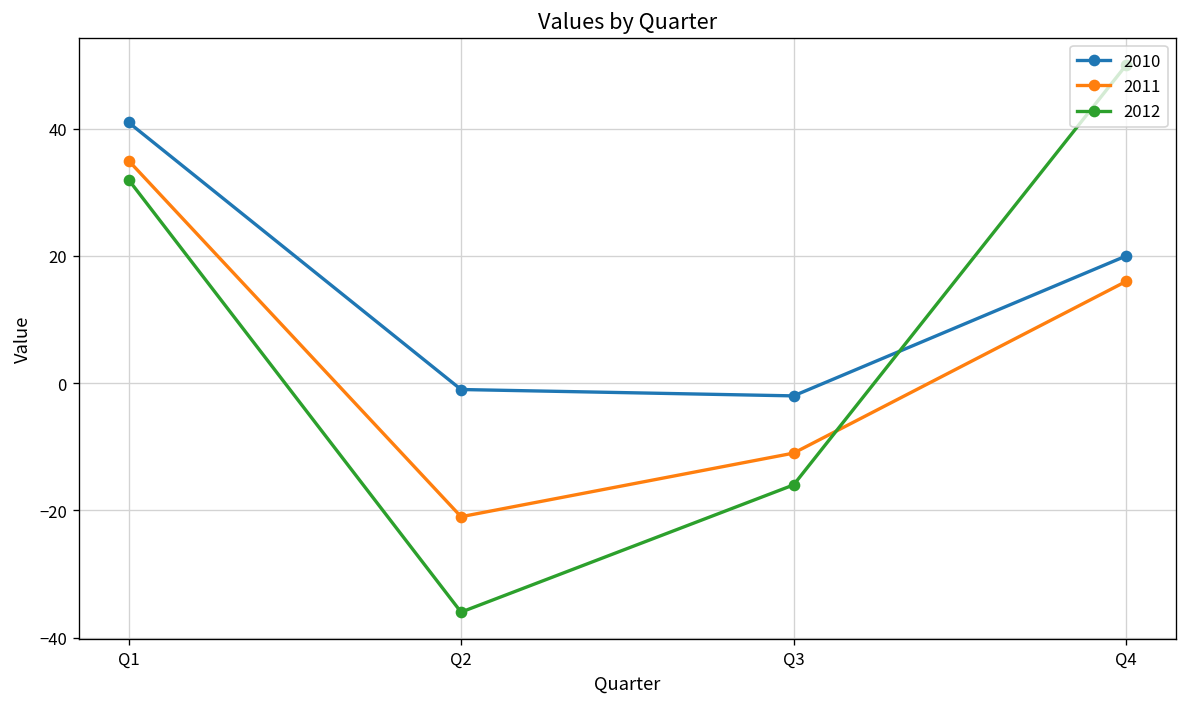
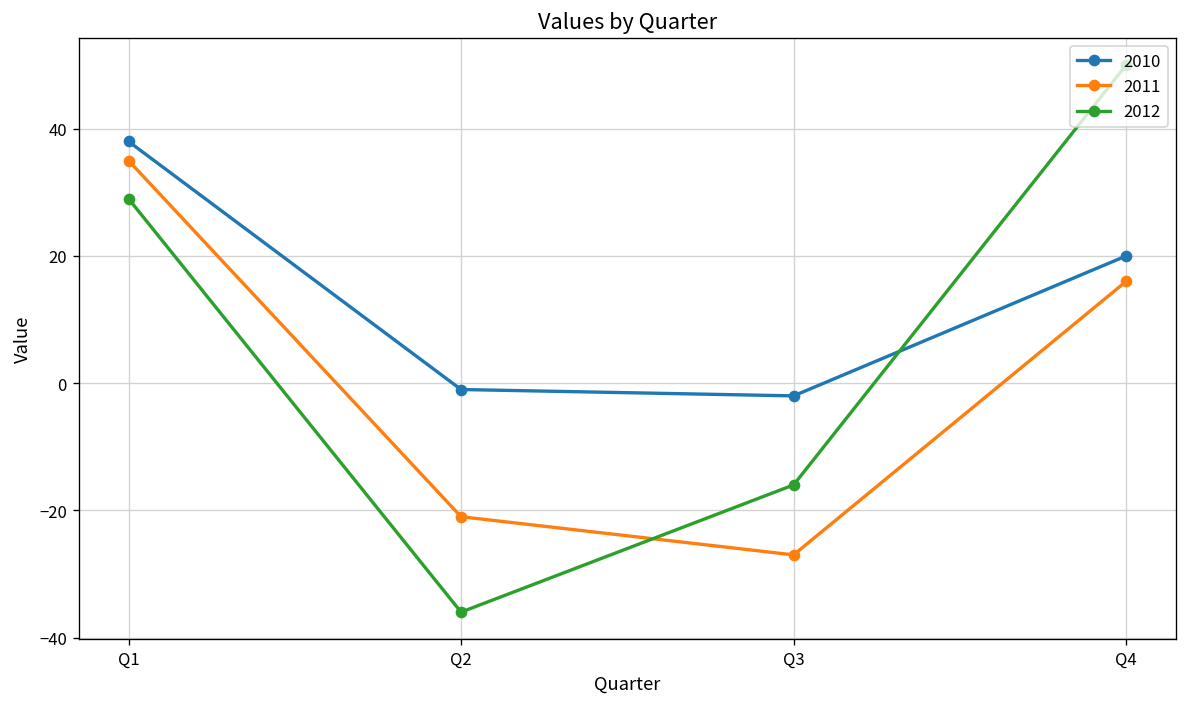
2010, Q1: 41 -> 38
2012, Q1: 32 -> 29
2011, Q3: -11 -> -27
